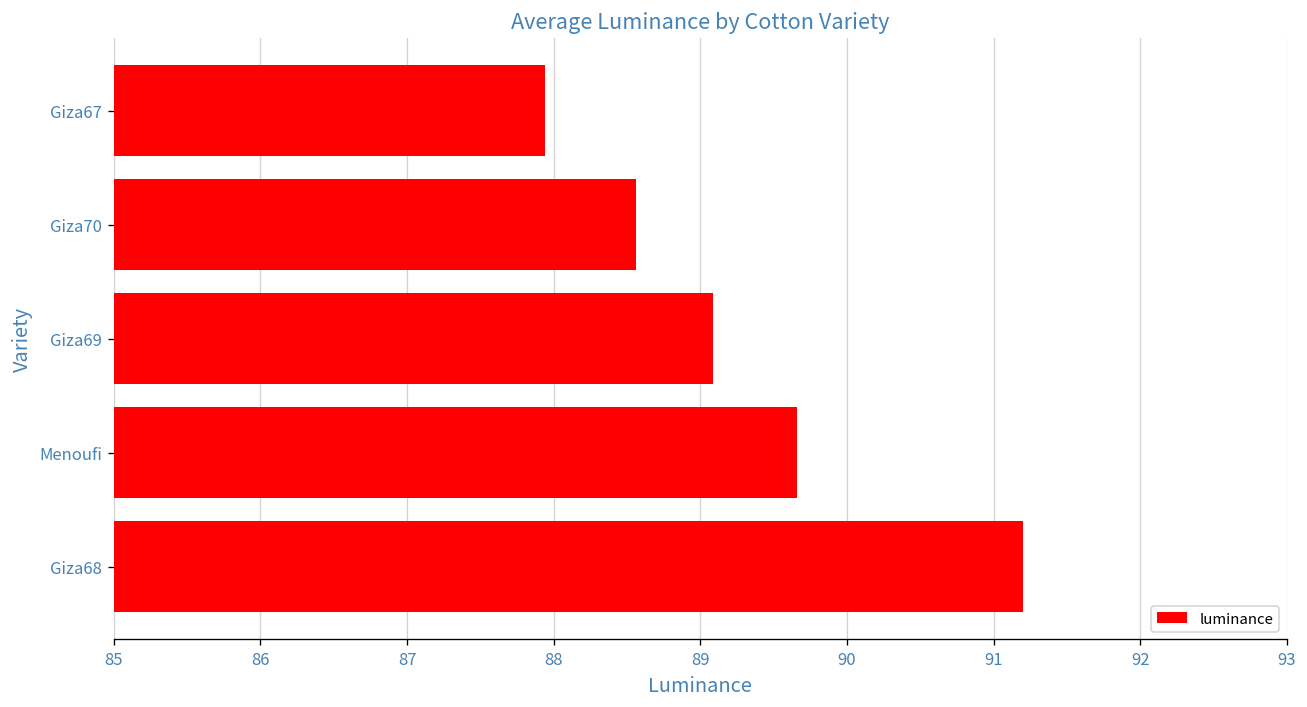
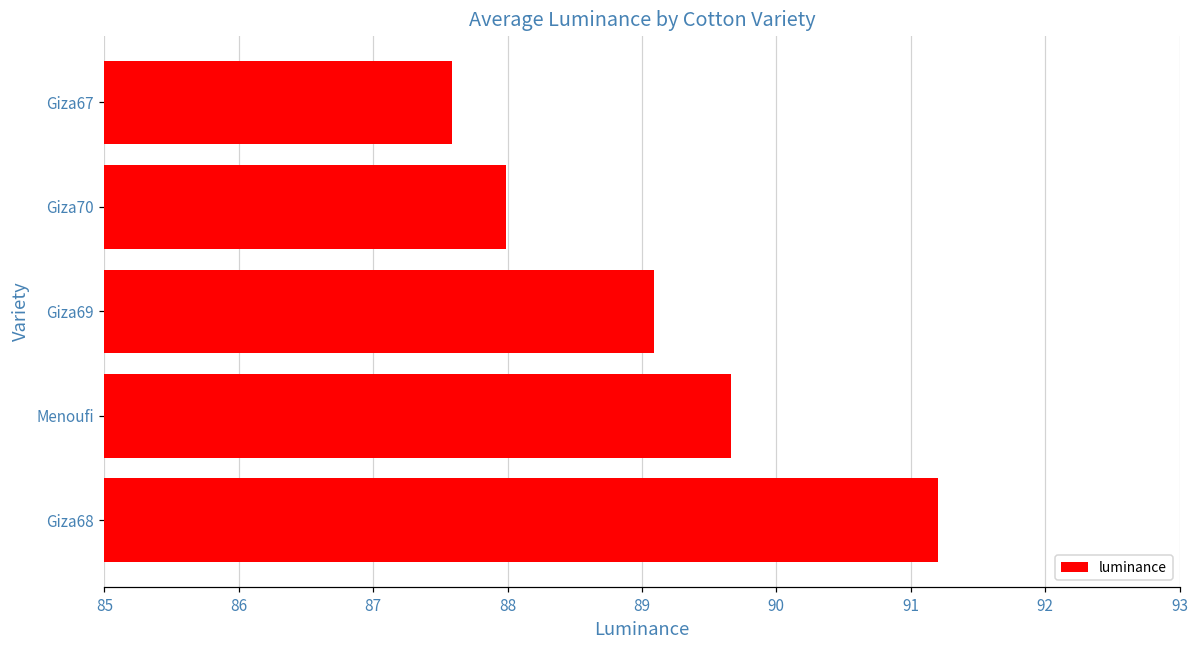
Giza67: 87.94 -> 87.58
Giza70: 88.56 -> 87.99
